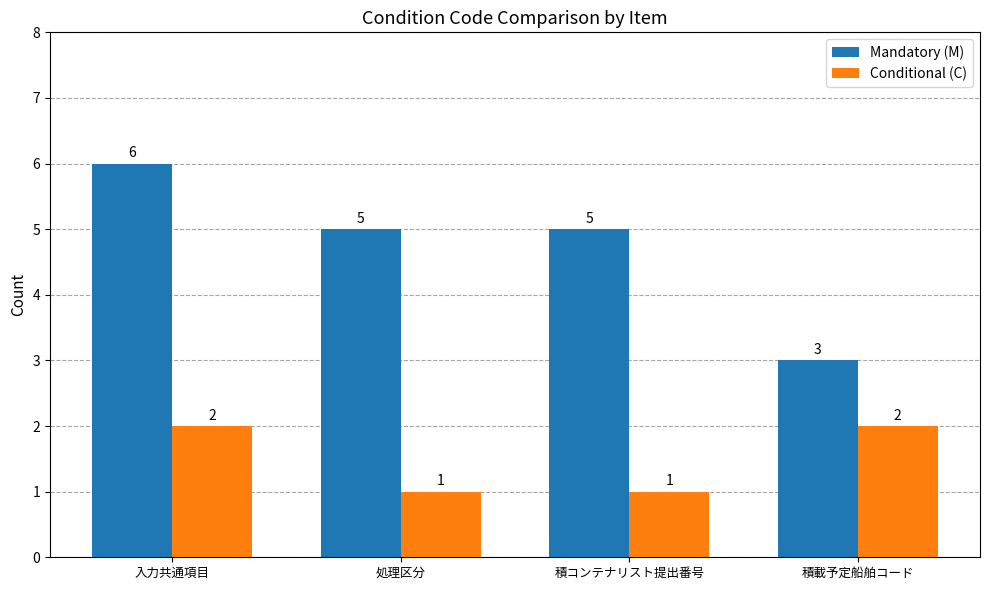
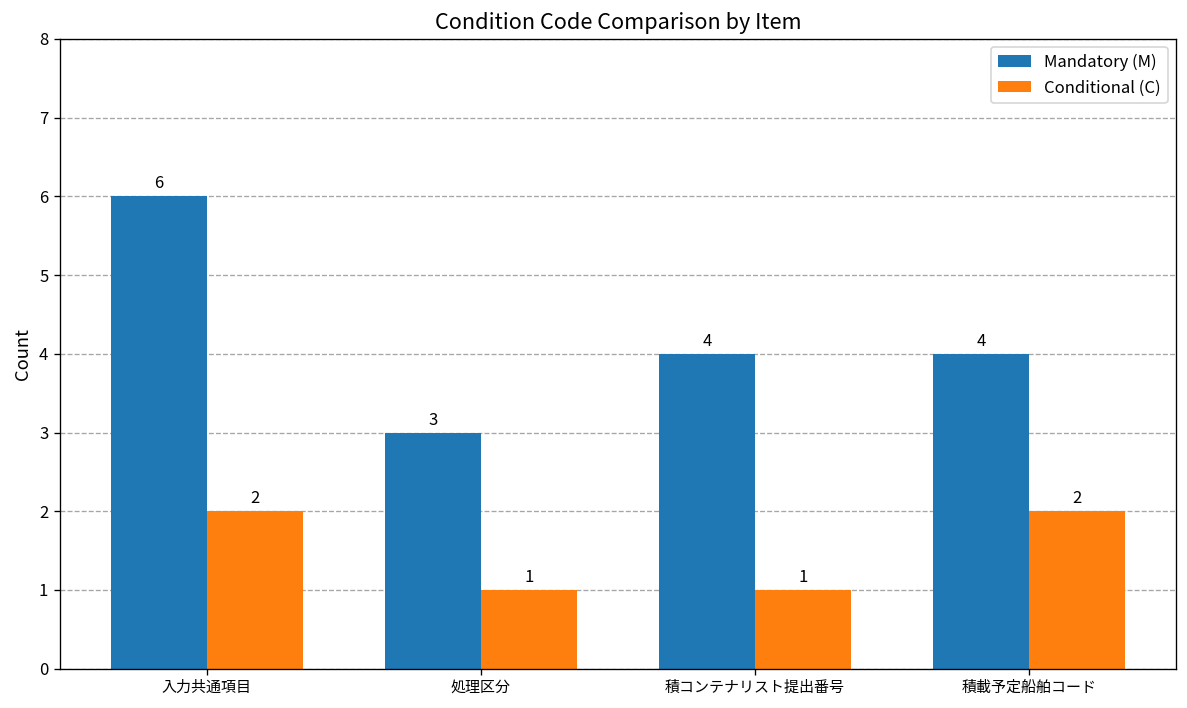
Mandatory (M), 処理区分: 5 -> 3
Mandatory (M), 積コンテナリスト提出番号: 5 -> 4
Mandatory (M), 積載予定船舶コード: 3 -> 4
